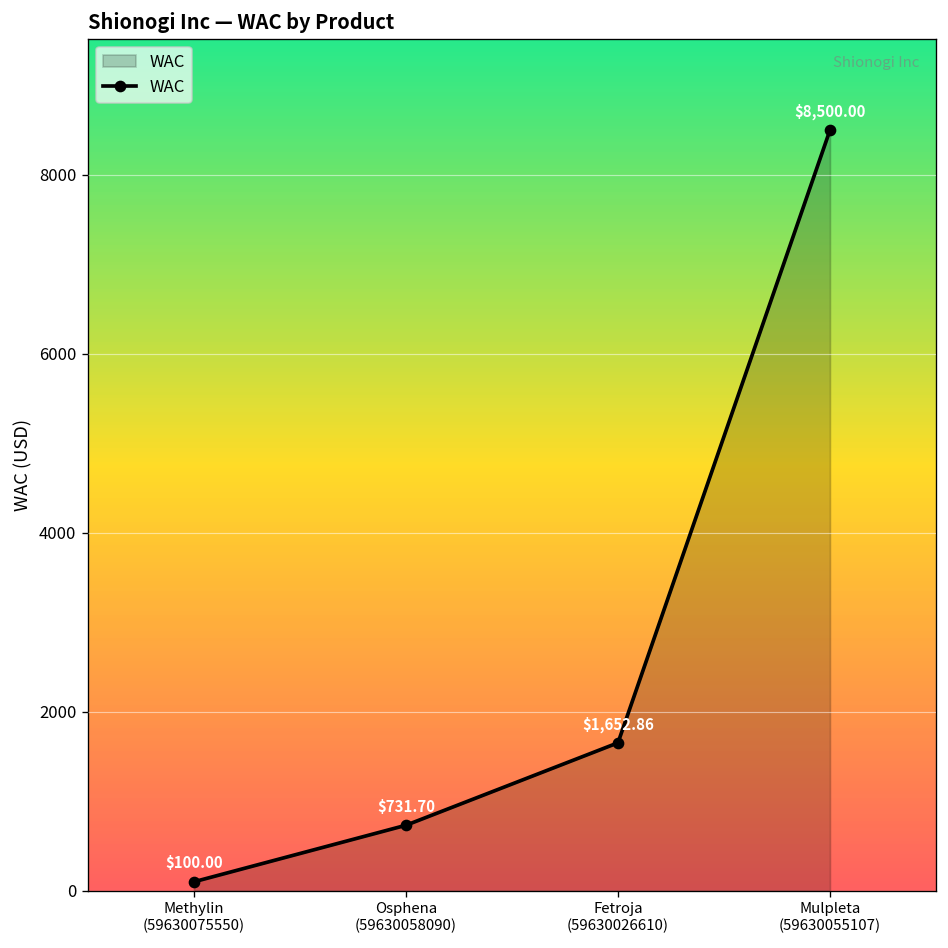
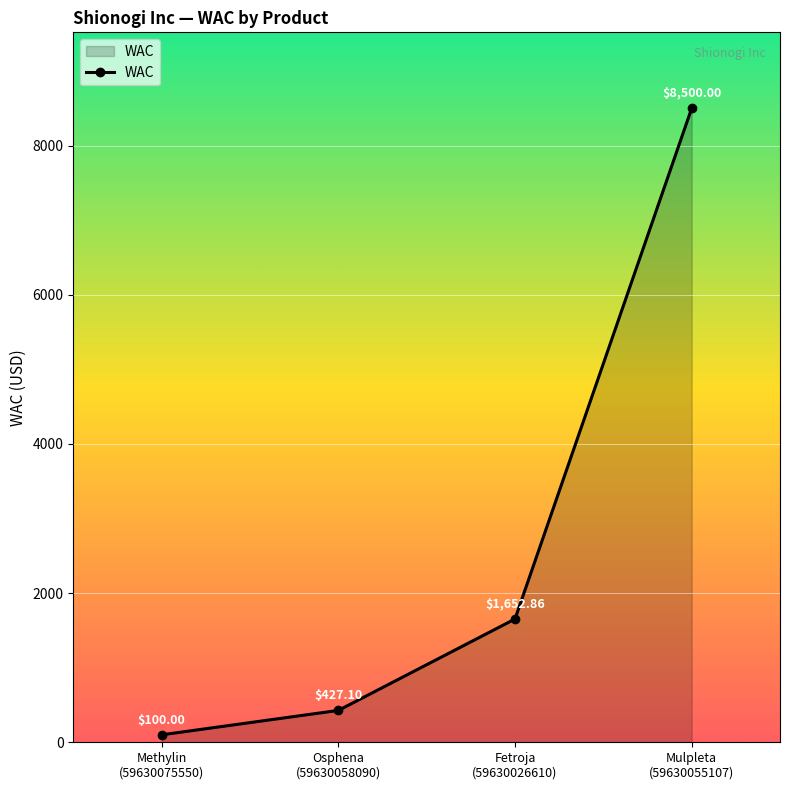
Osphena (59630058090): $731.70 -> $427.10
